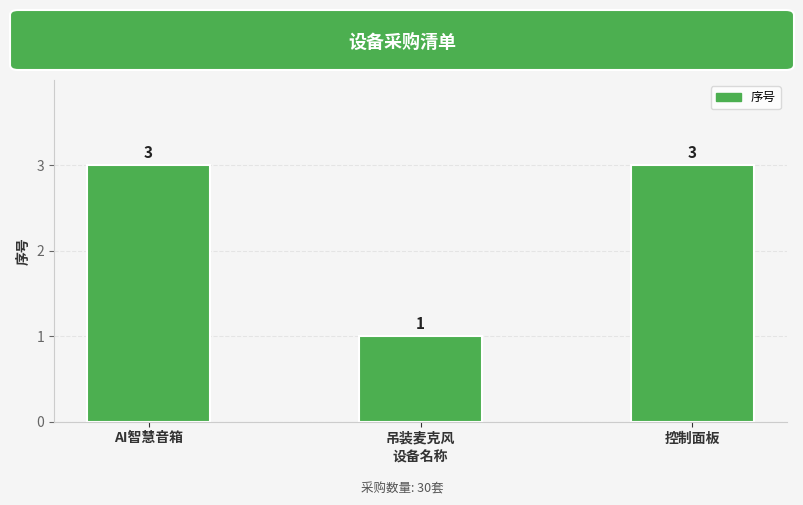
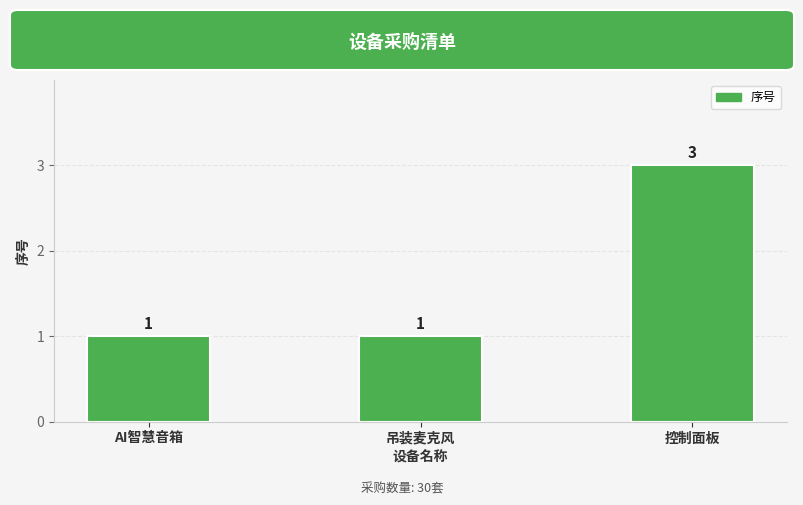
AI智慧音箱: 3 -> 1
